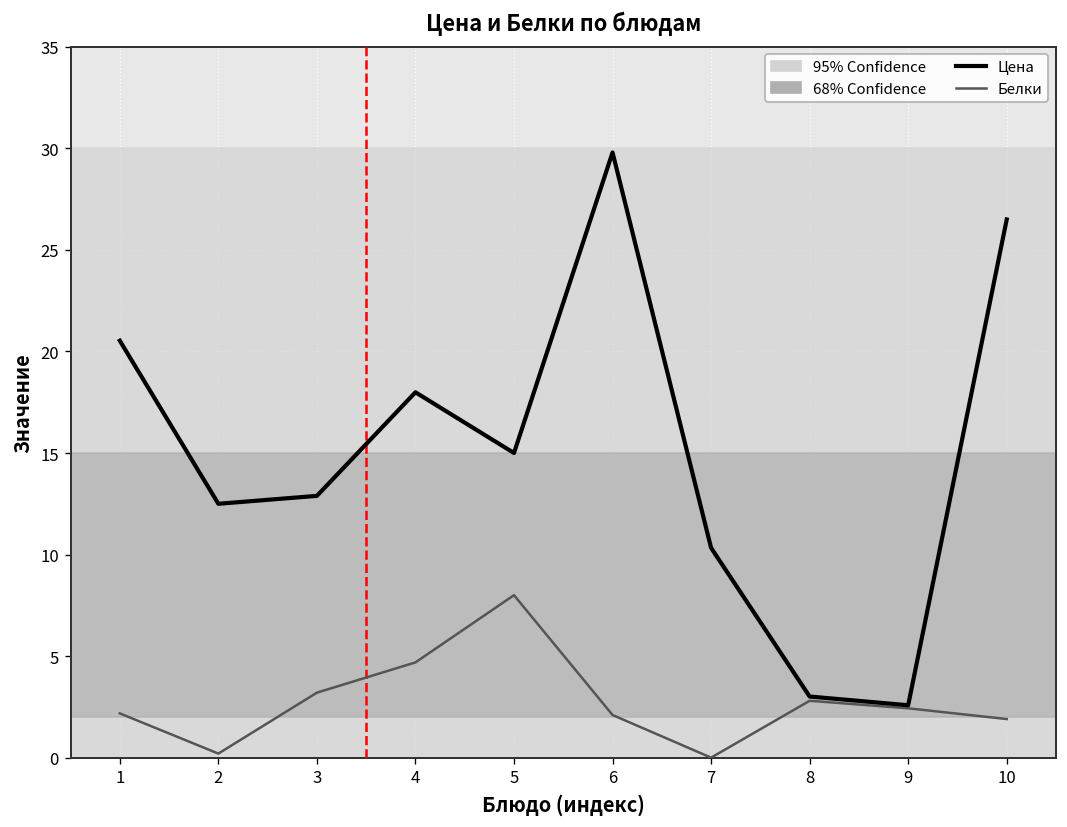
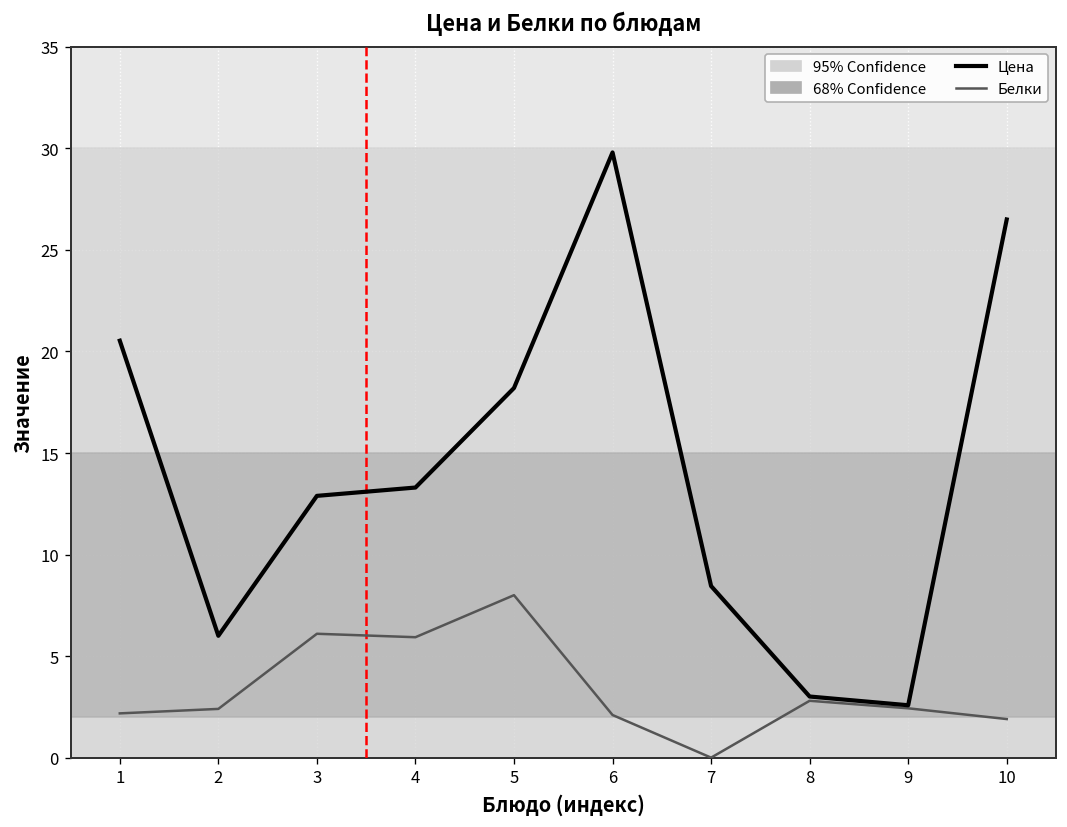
Цена, 2: 12.5 -> 6.0
Белки, 2: 0.2 -> 2.4
Белки, 3: 3.2 -> 6.1
Цена, 4: 18.0 -> 13.3
Белки, 4: 4.7 -> 5.9
Цена, 5: 15.0 -> 18.2
Цена, 7: 10.3 -> 8.5
